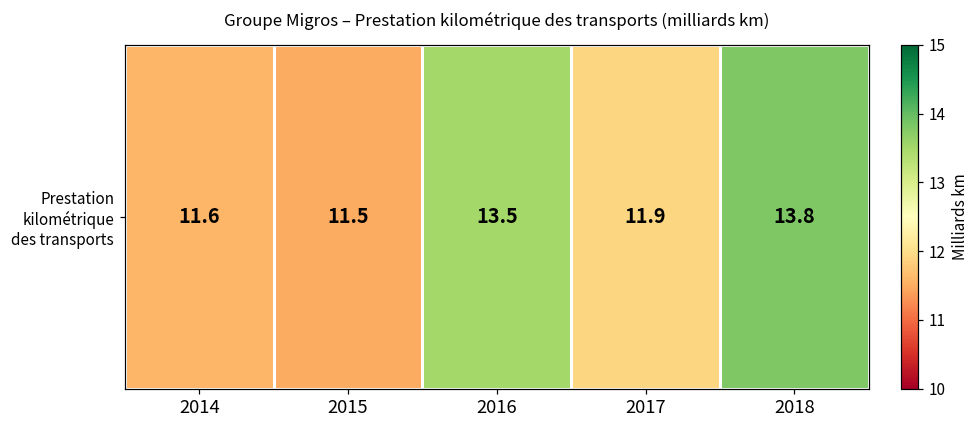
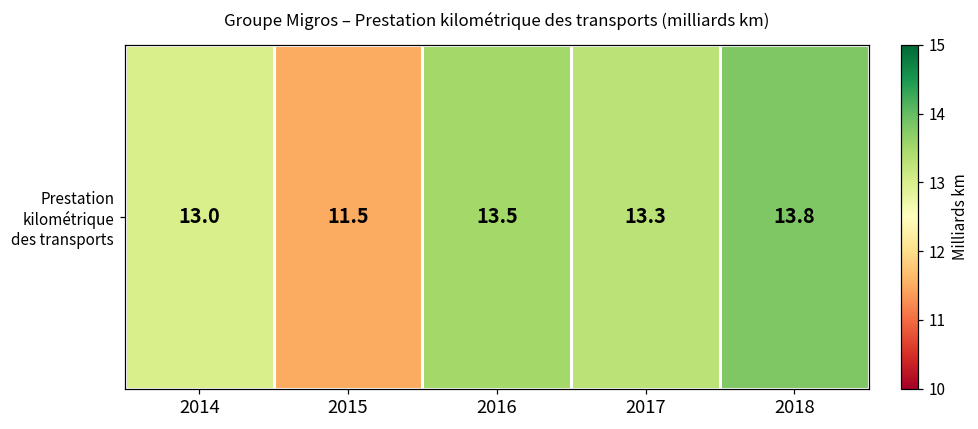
Prestation kilométrique des transports, 2014: 11.6 -> 13.0
Prestation kilométrique des transports, 2017: 11.9 -> 13.3
